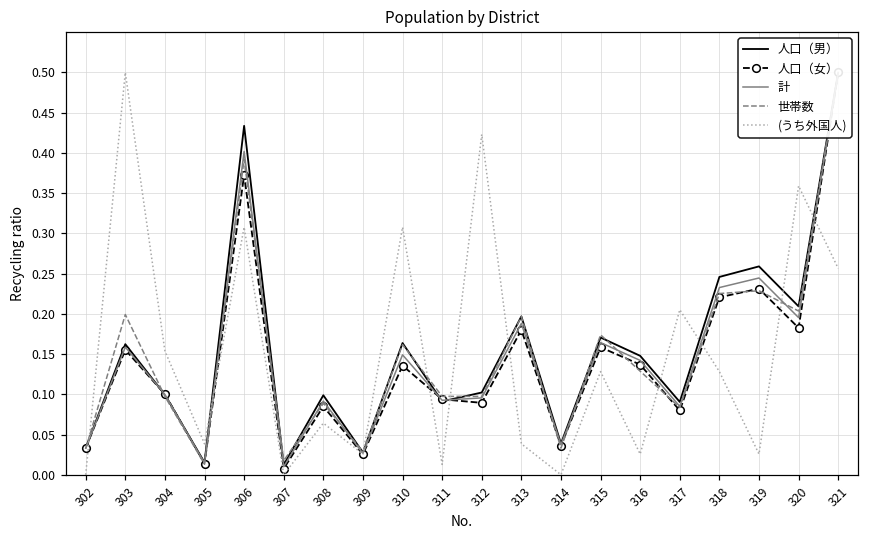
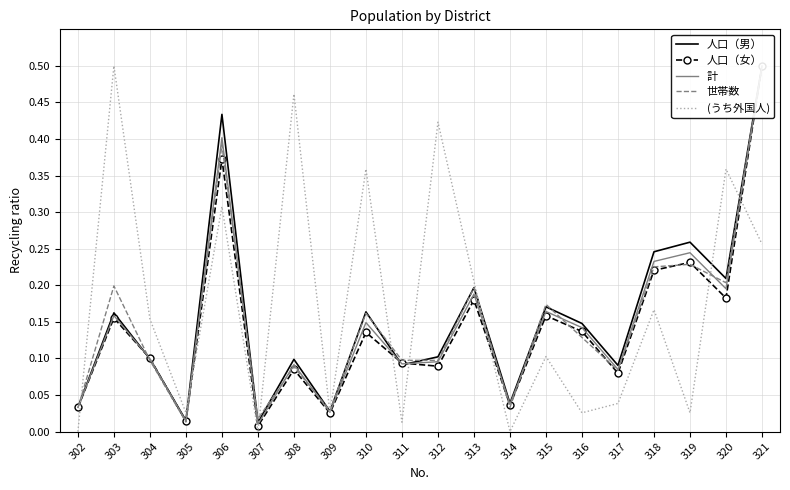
(うち外国人), 305: 0.04 -> 0.03
(うち外国人), 308: 0.06 -> 0.46
(うち外国人), 310: 0.31 -> 0.36
(うち外国人), 313: 0.04 -> 0.21
(うち外国人), 315: 0.13 -> 0.10
(うち外国人), 317: 0.21 -> 0.04
(うち外国人), 318: 0.13 -> 0.17
